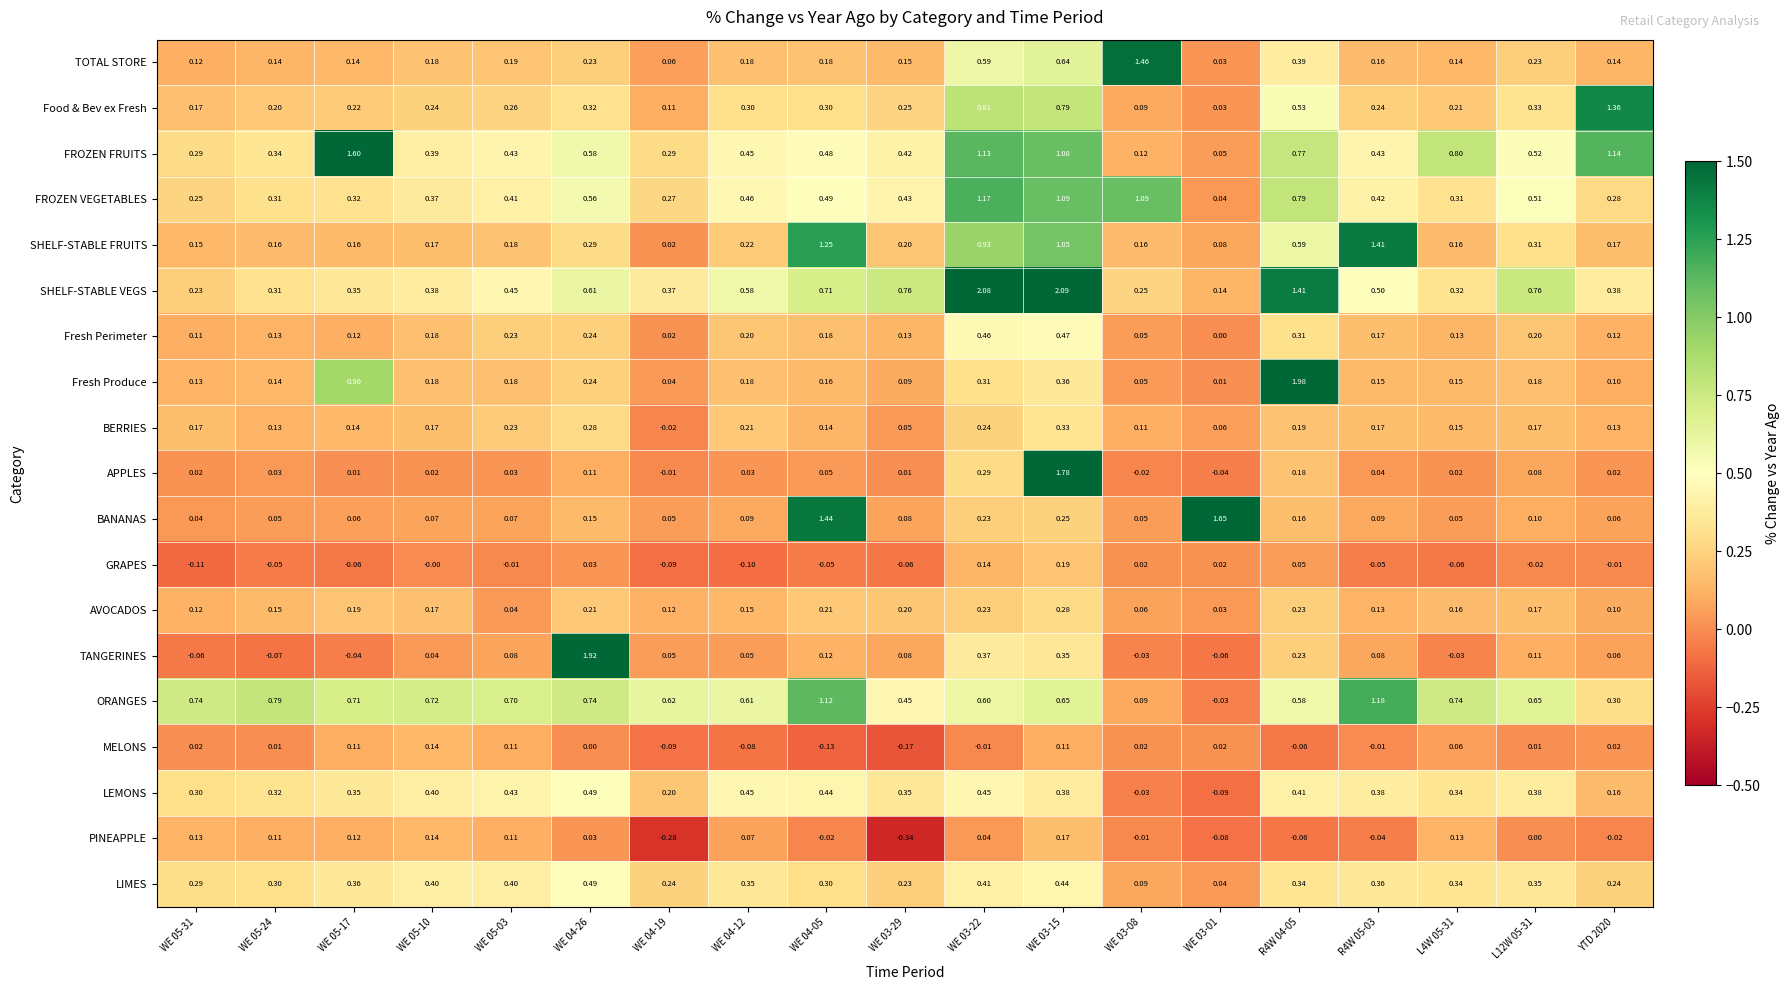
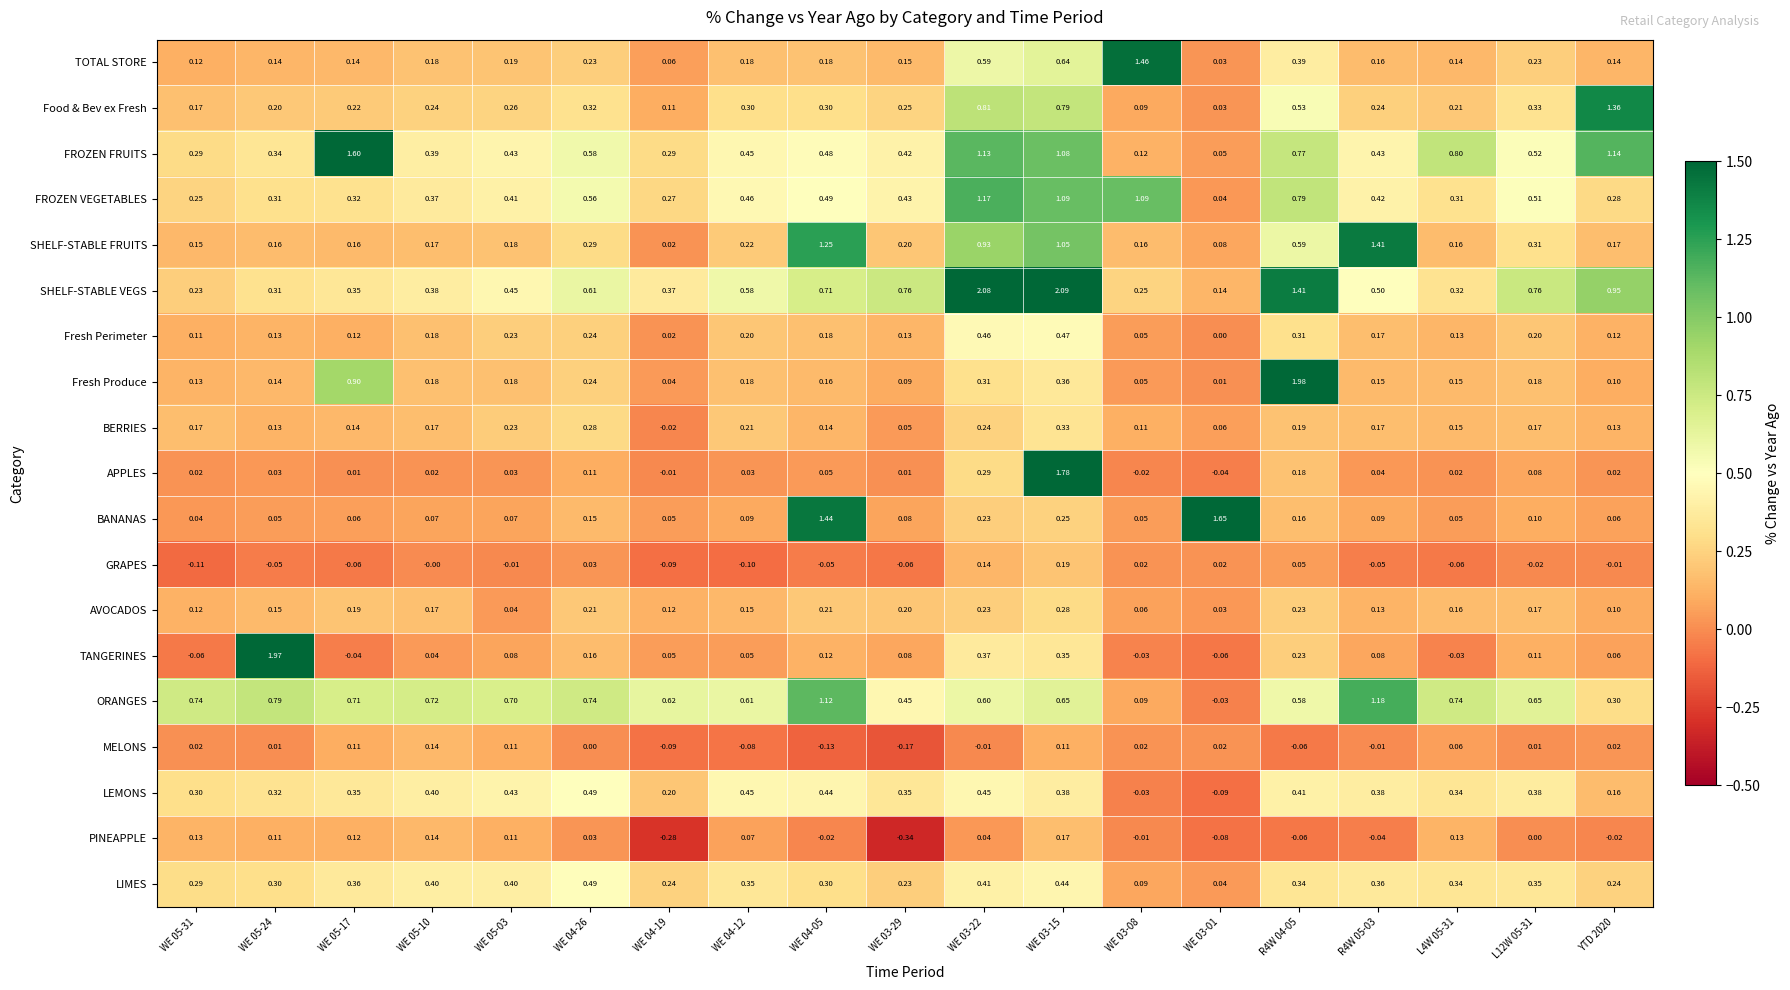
SHELF-STABLE VEGS, YTD 2020: 0.38 -> 0.95
TANGERINES, WE 05-24: -0.07 -> 1.97
TANGERINES, WE 04-26: 1.92 -> 0.16
